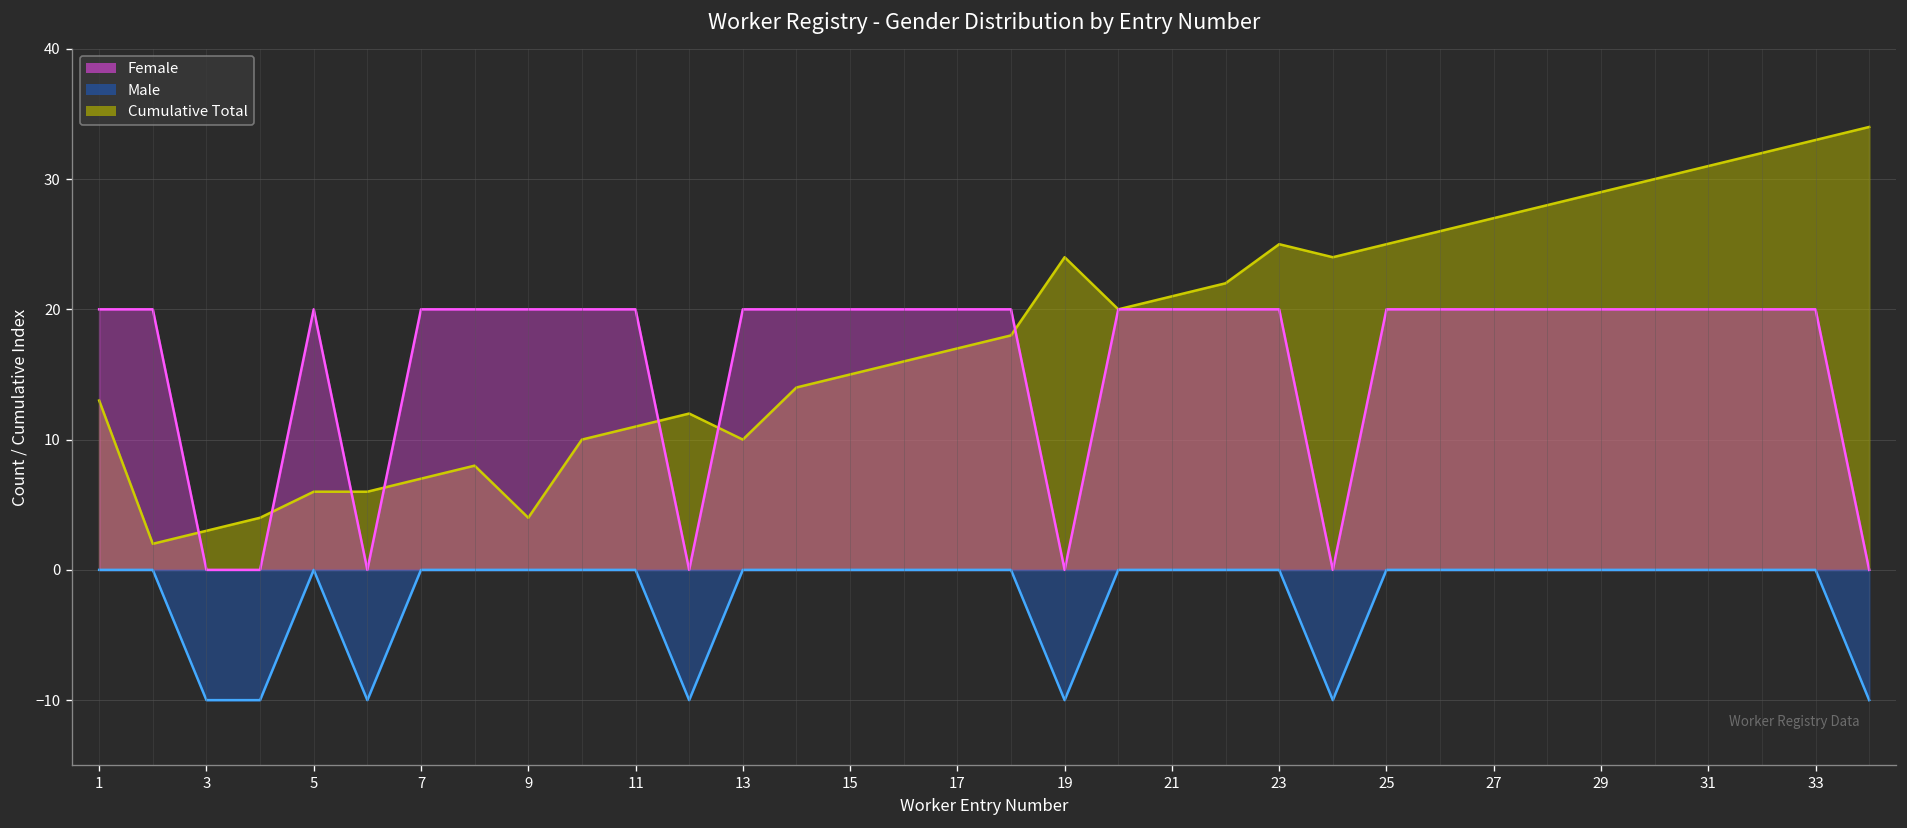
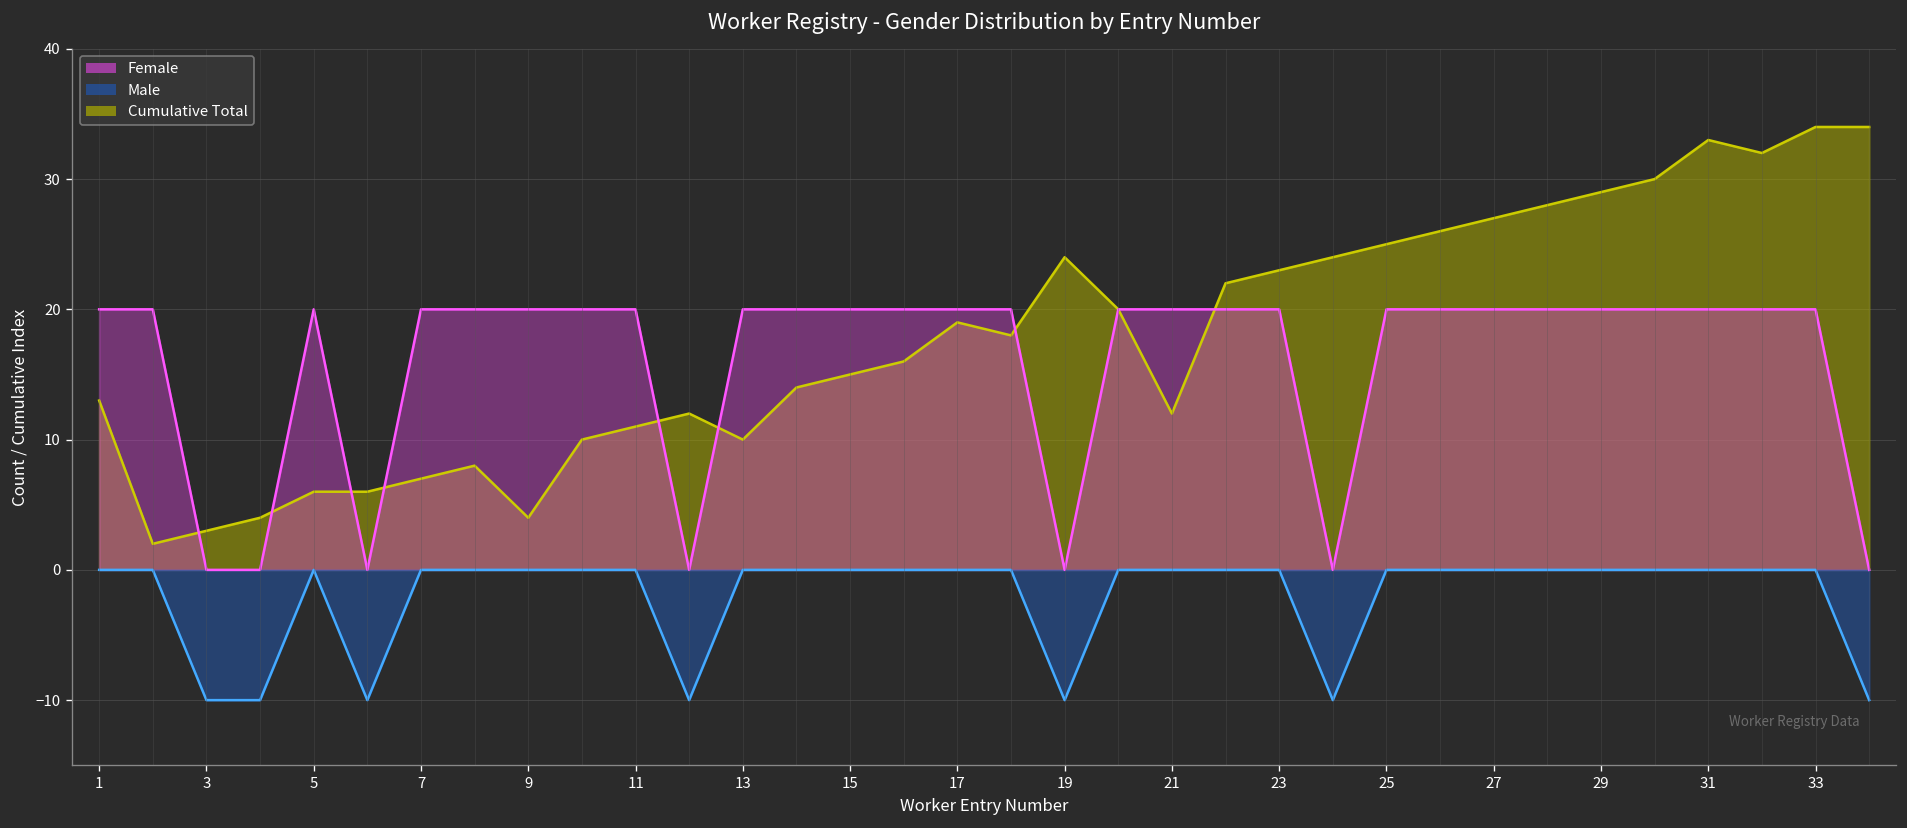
Cumulative Total, 17: 17 -> 19
Cumulative Total, 21: 21 -> 12
Cumulative Total, 23: 25 -> 23
Cumulative Total, 31: 31 -> 33
Cumulative Total, 33: 33 -> 34
